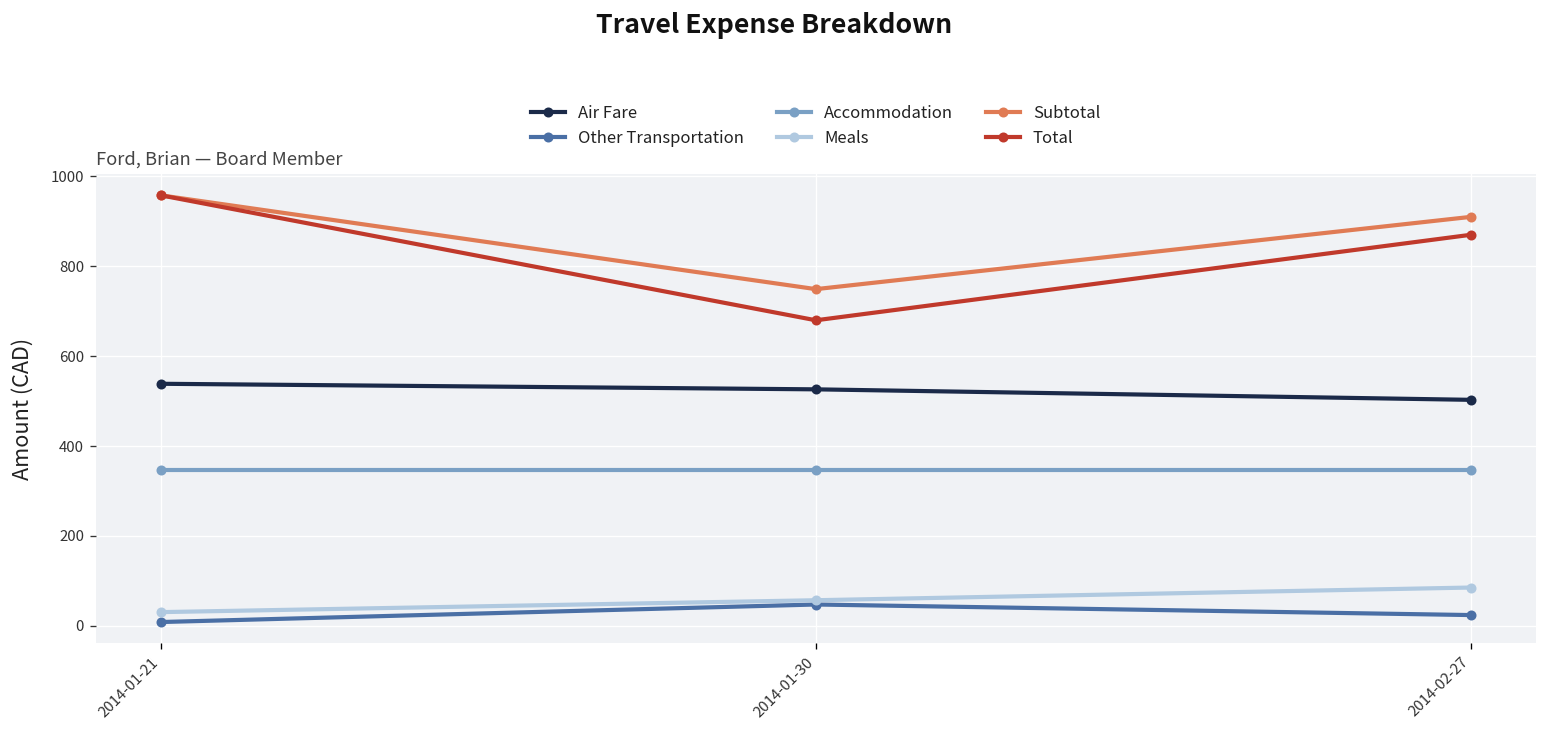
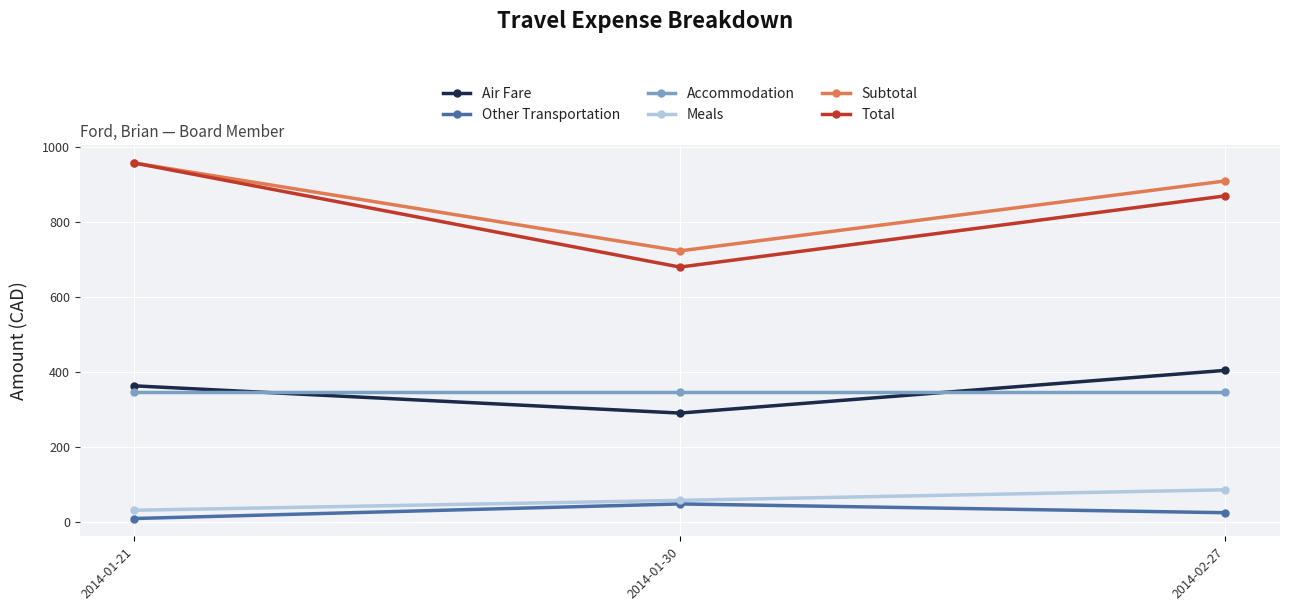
Air Fare, 2014-01-21: 540 -> 360
Air Fare, 2014-01-30: 530 -> 290
Subtotal, 2014-01-30: 750 -> 720
Air Fare, 2014-02-27: 500 -> 400
